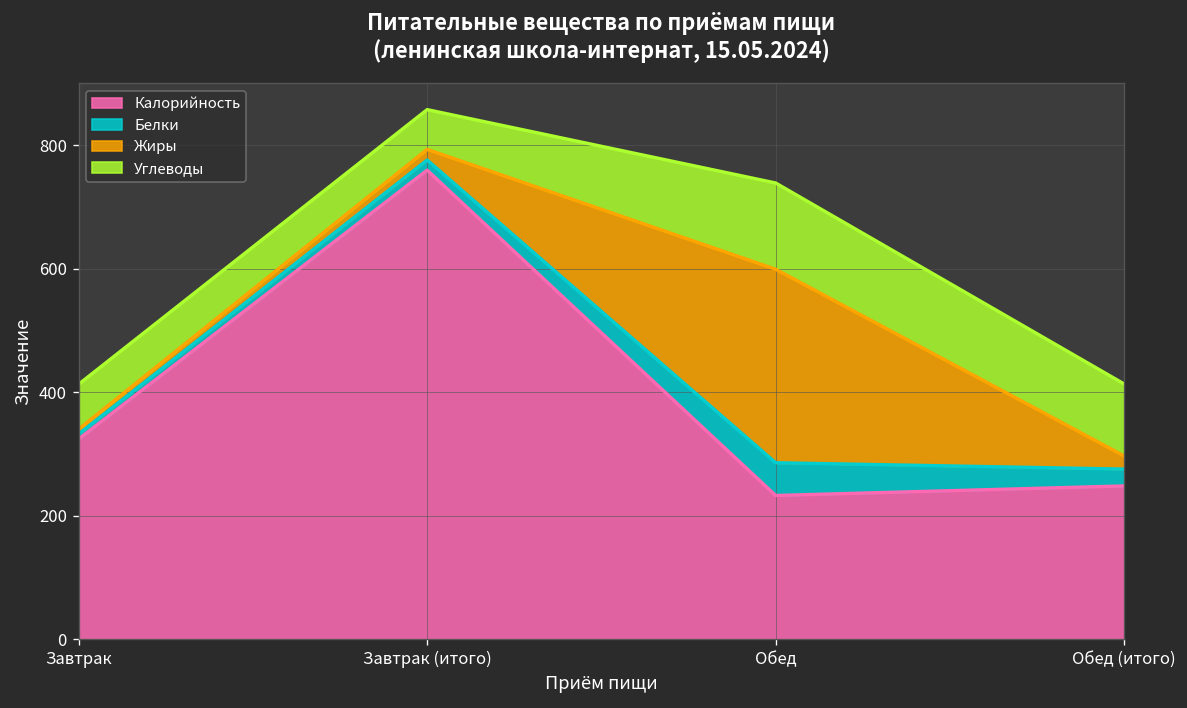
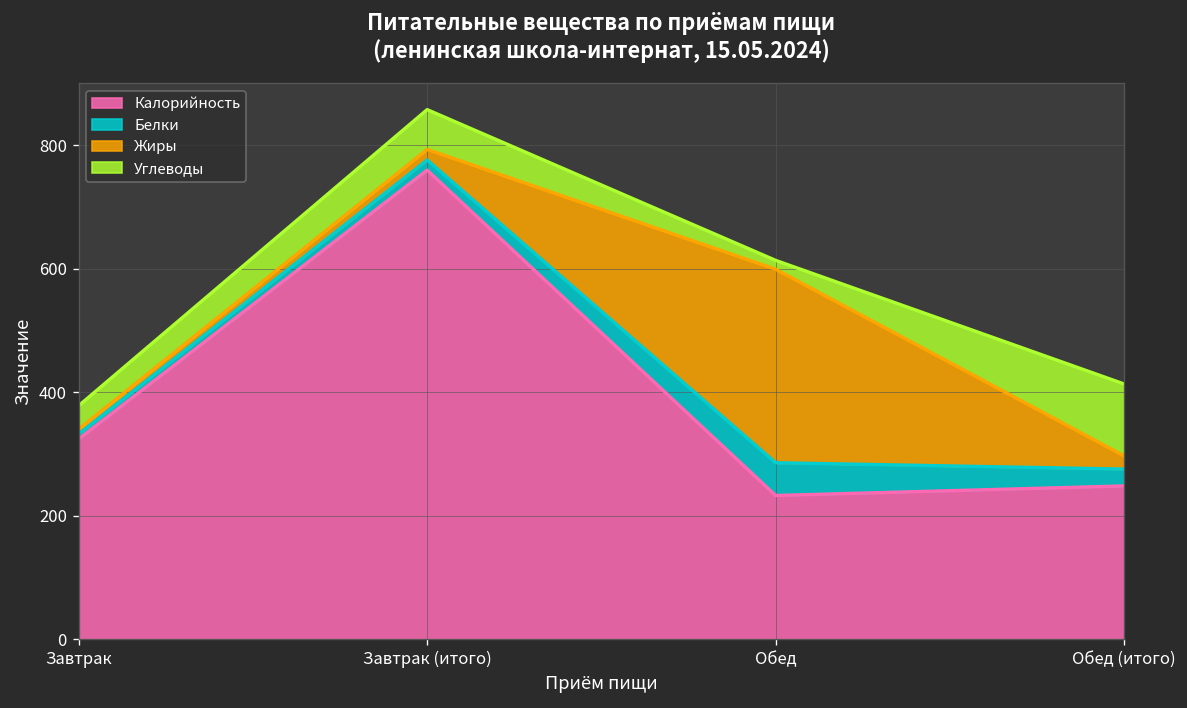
Углеводы, Завтрак: 70 -> 40
Углеводы, Обед: 140 -> 10
